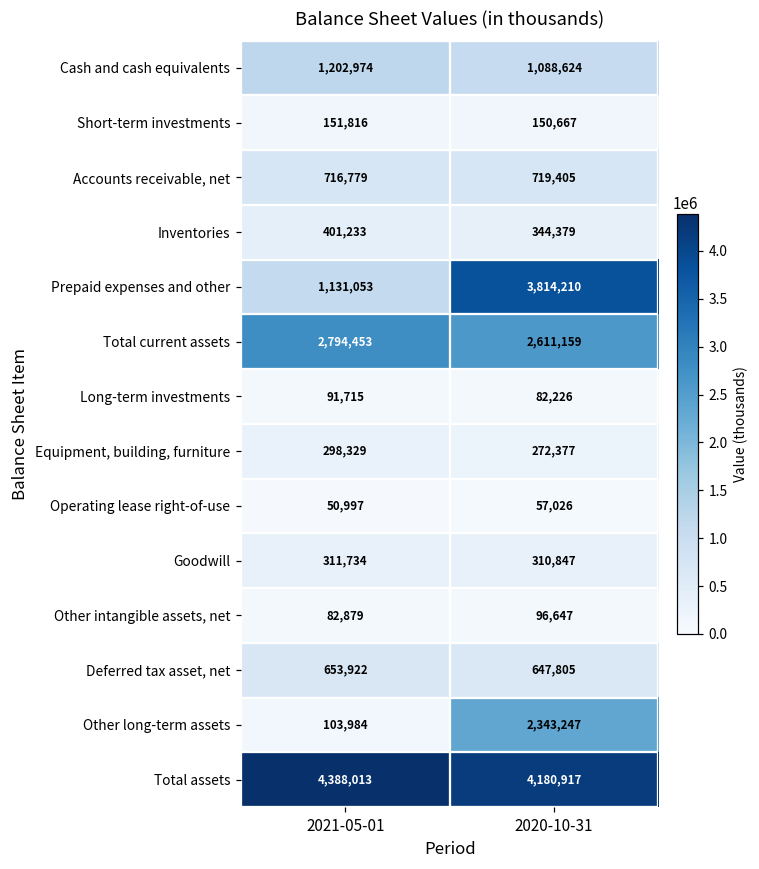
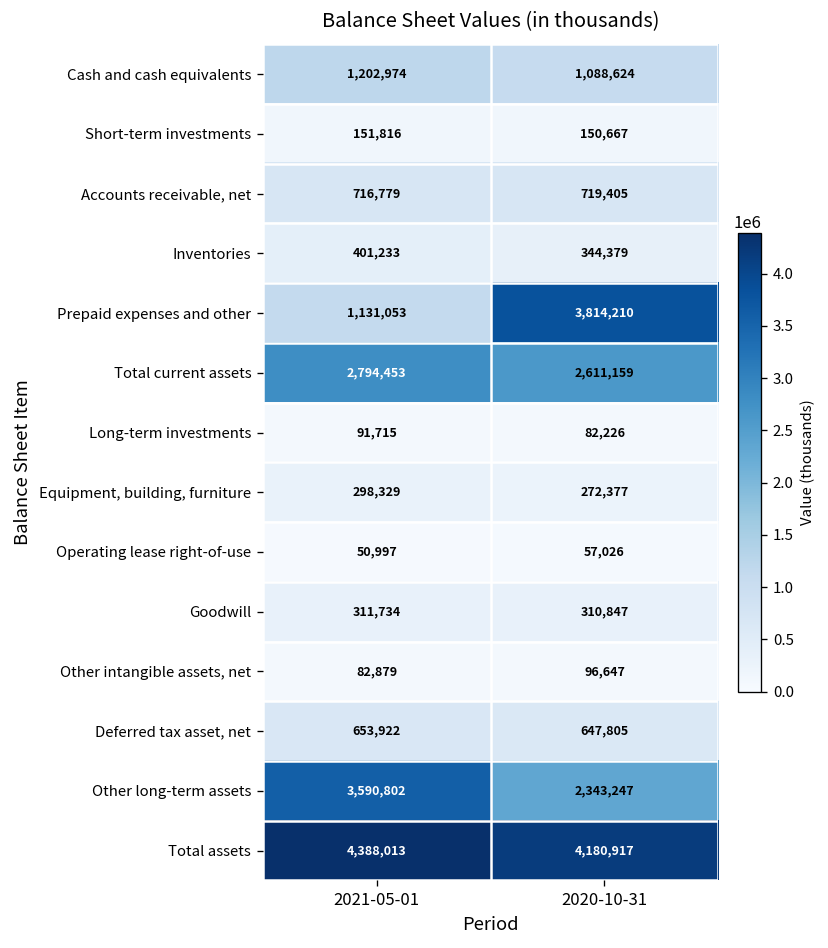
Other long-term assets, 2021-05-01: 103,984 -> 3,590,802
